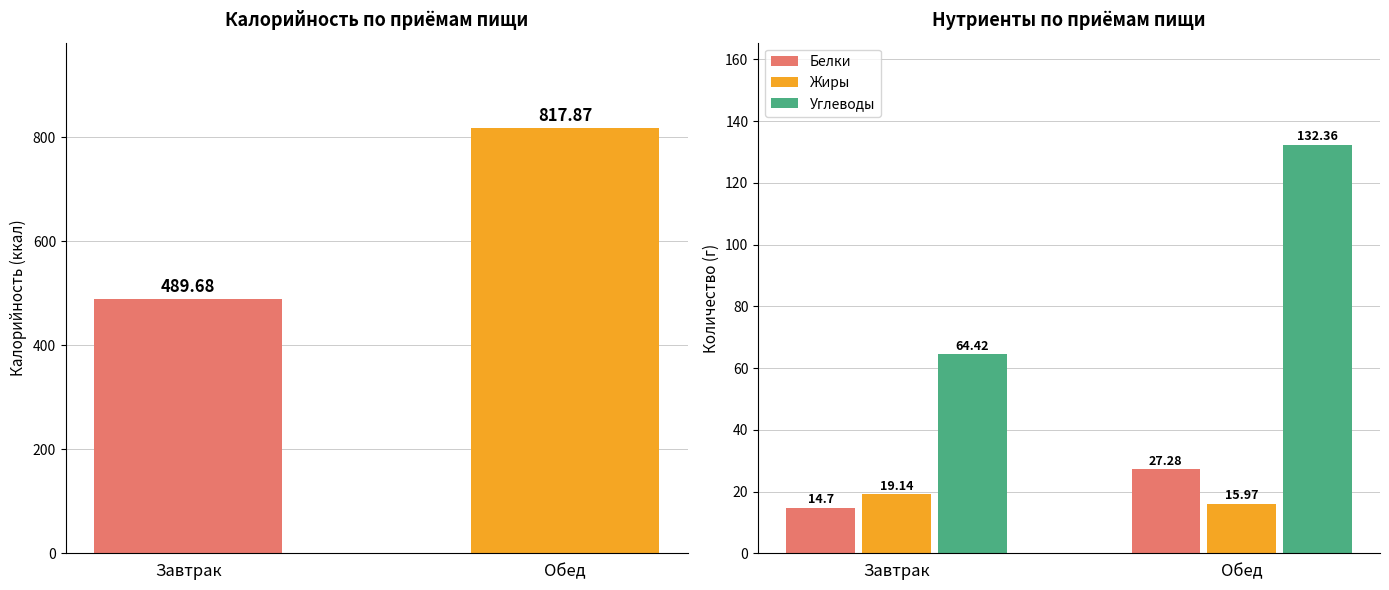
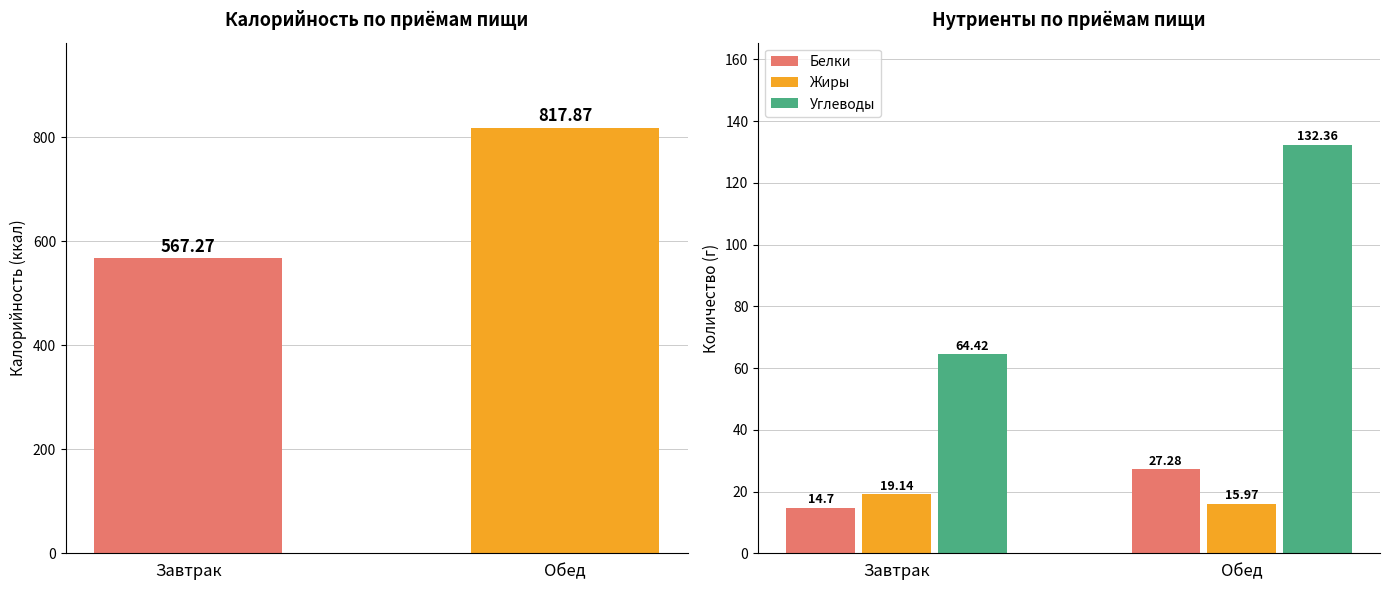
Калорийность по приёмам пищи, Завтрак: 489.68 -> 567.27
